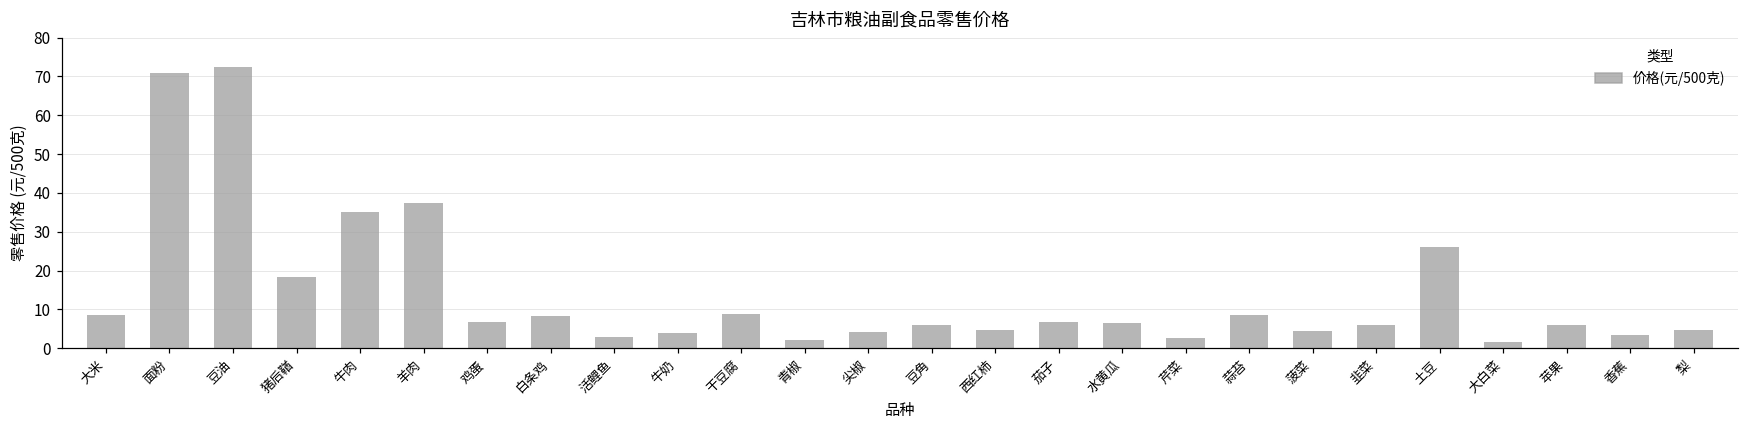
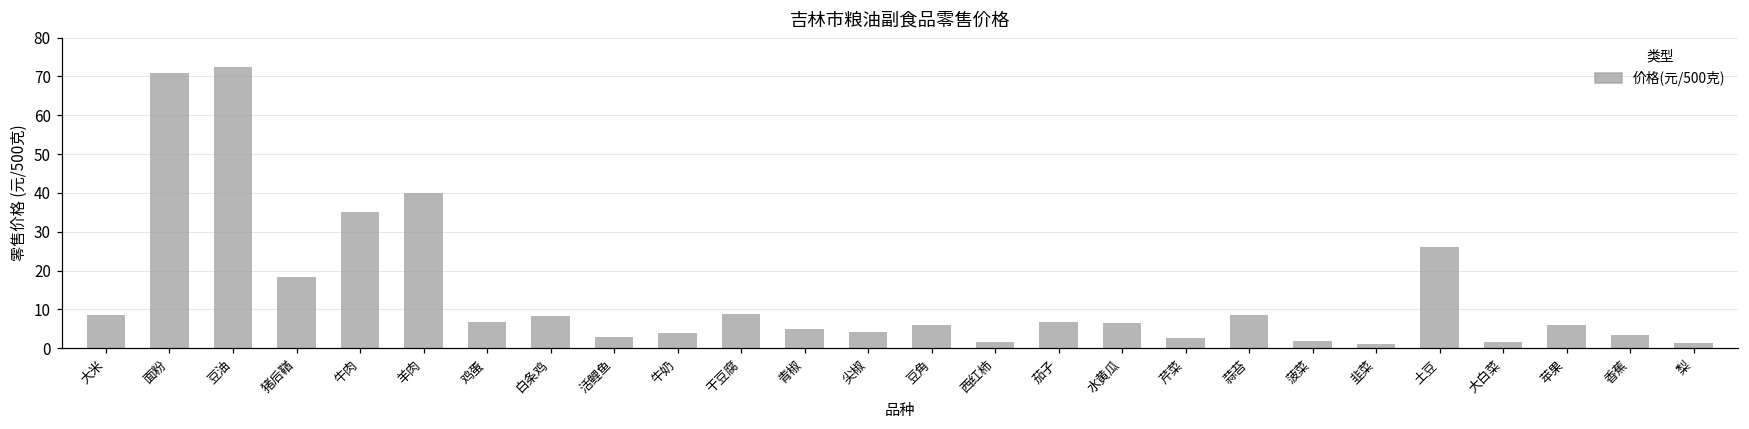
羊肉: 38 -> 40
青椒: 2 -> 5
西红柿: 5 -> 2
菠菜: 5 -> 2
韭菜: 6 -> 1
梨: 5 -> 1
